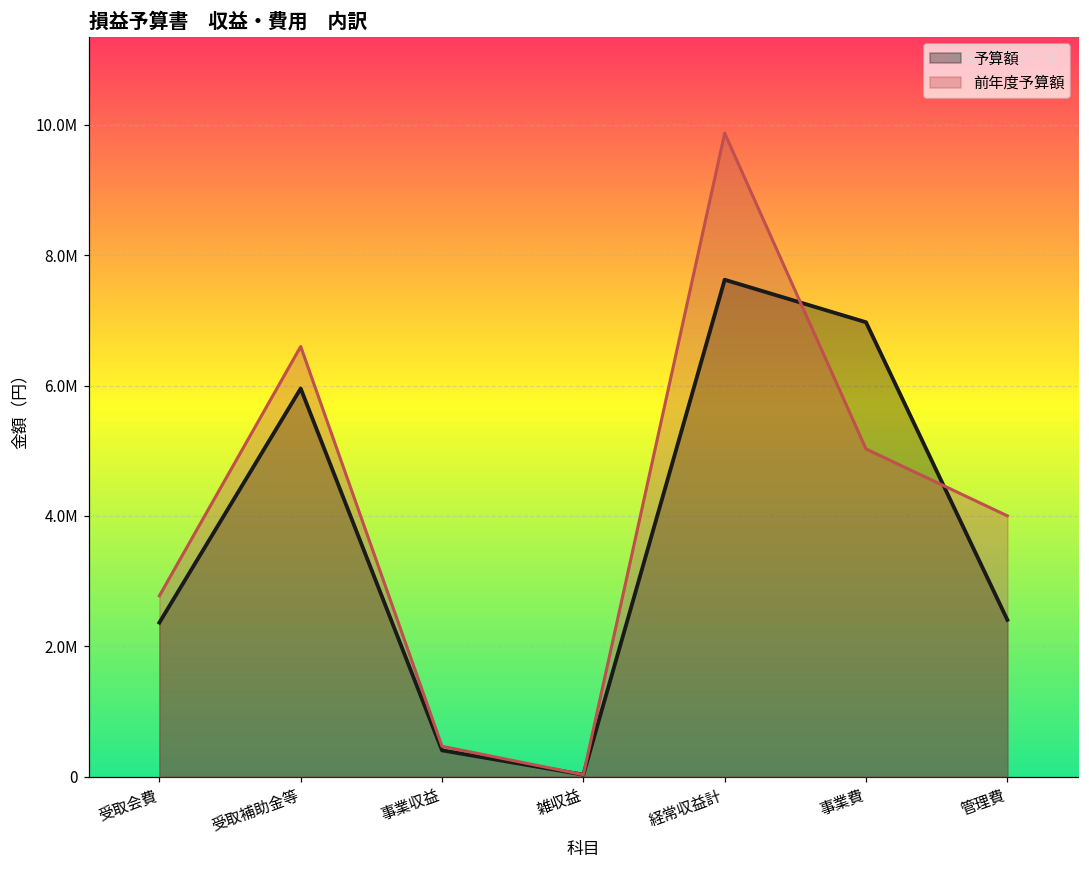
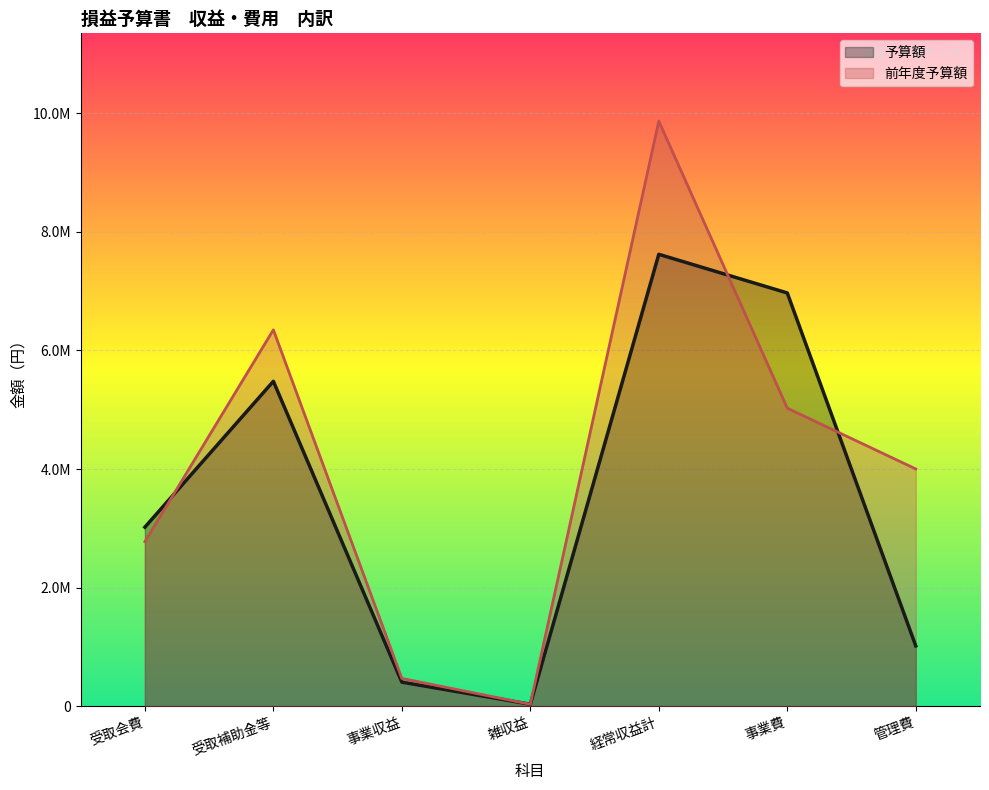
予算額, 受取会費: 2400000 -> 3000000
予算額, 受取補助金等: 6000000 -> 5500000
前年度予算額, 受取補助金等: 6600000 -> 6300000
予算額, 管理費: 2400000 -> 1000000
